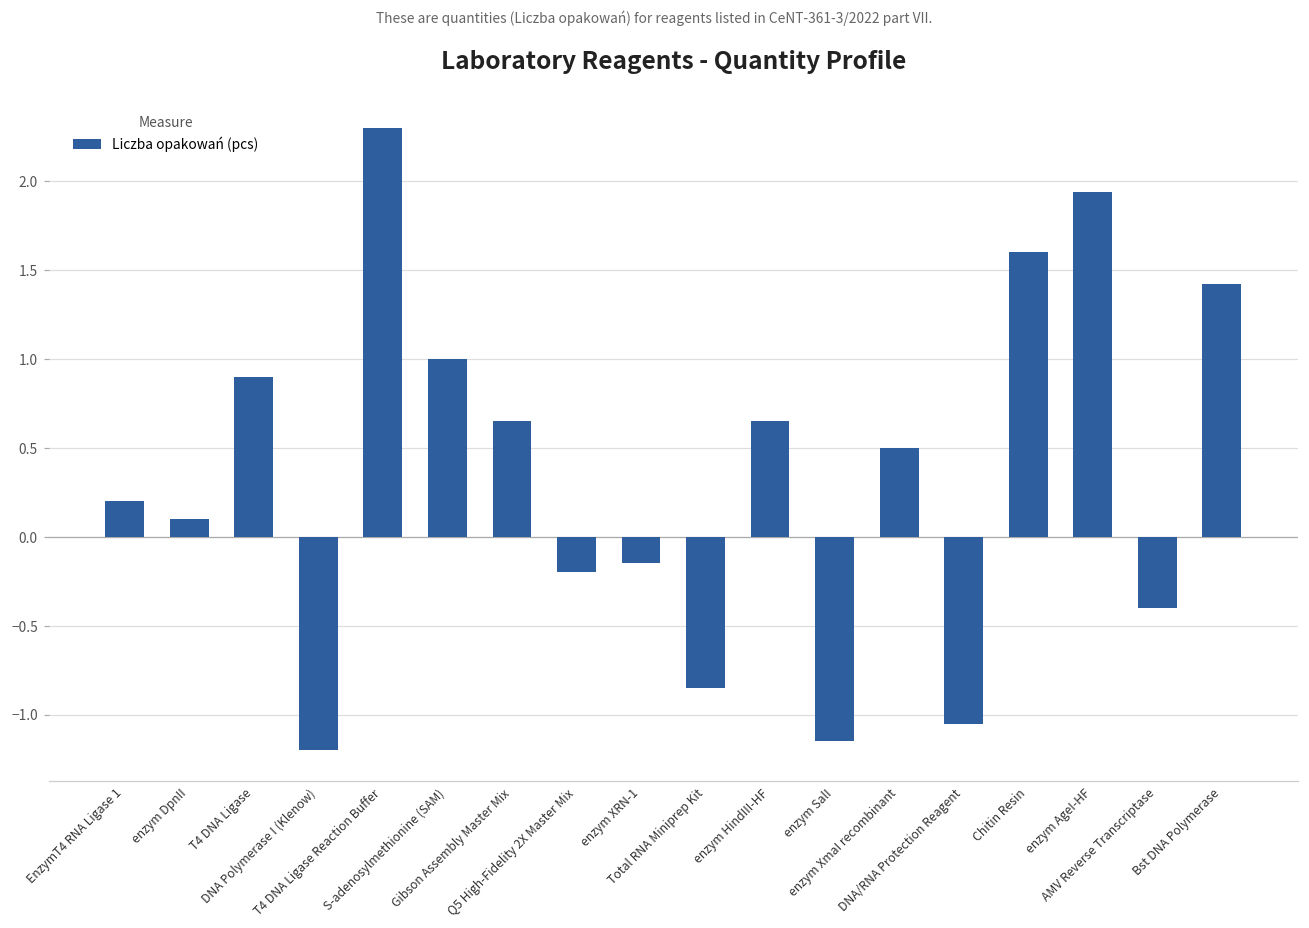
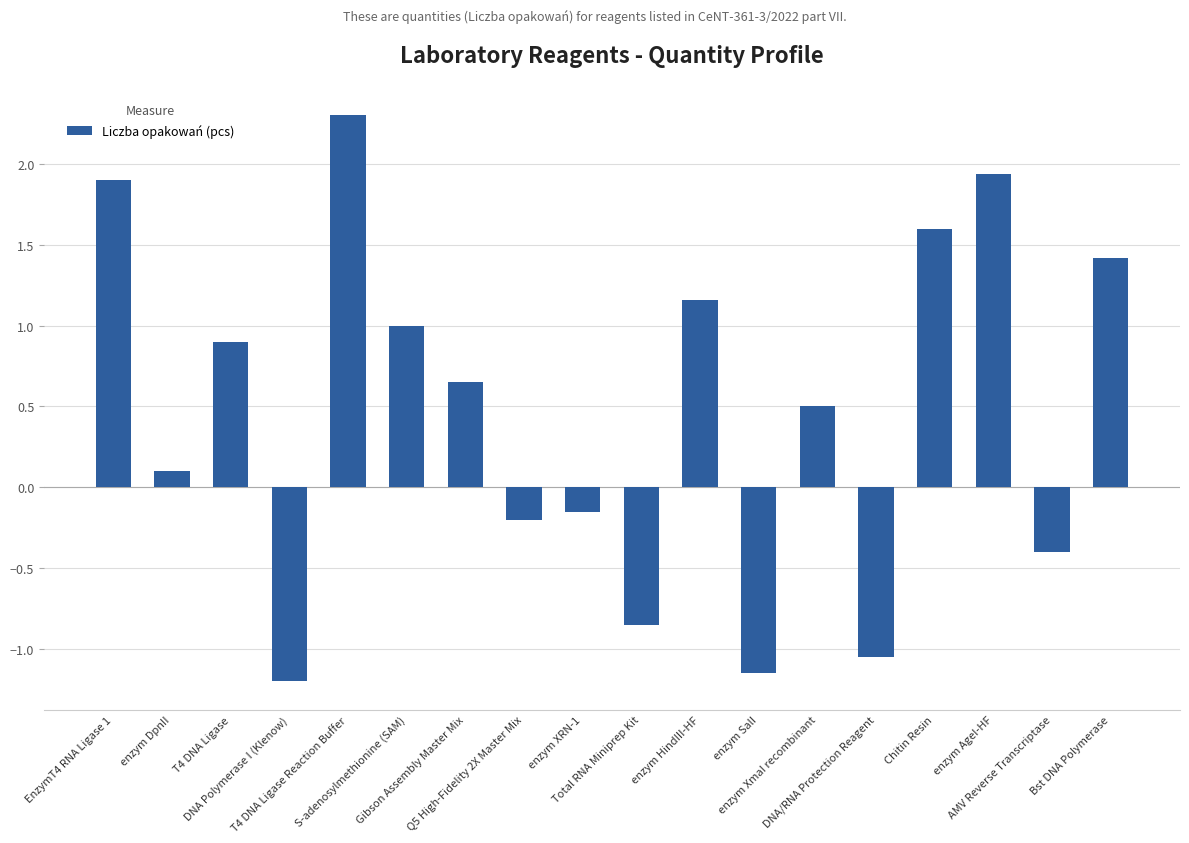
EnzymT4 RNA Ligase 1: 0.2 -> 1.9
enzym HindIII-HF: 0.65 -> 1.16
